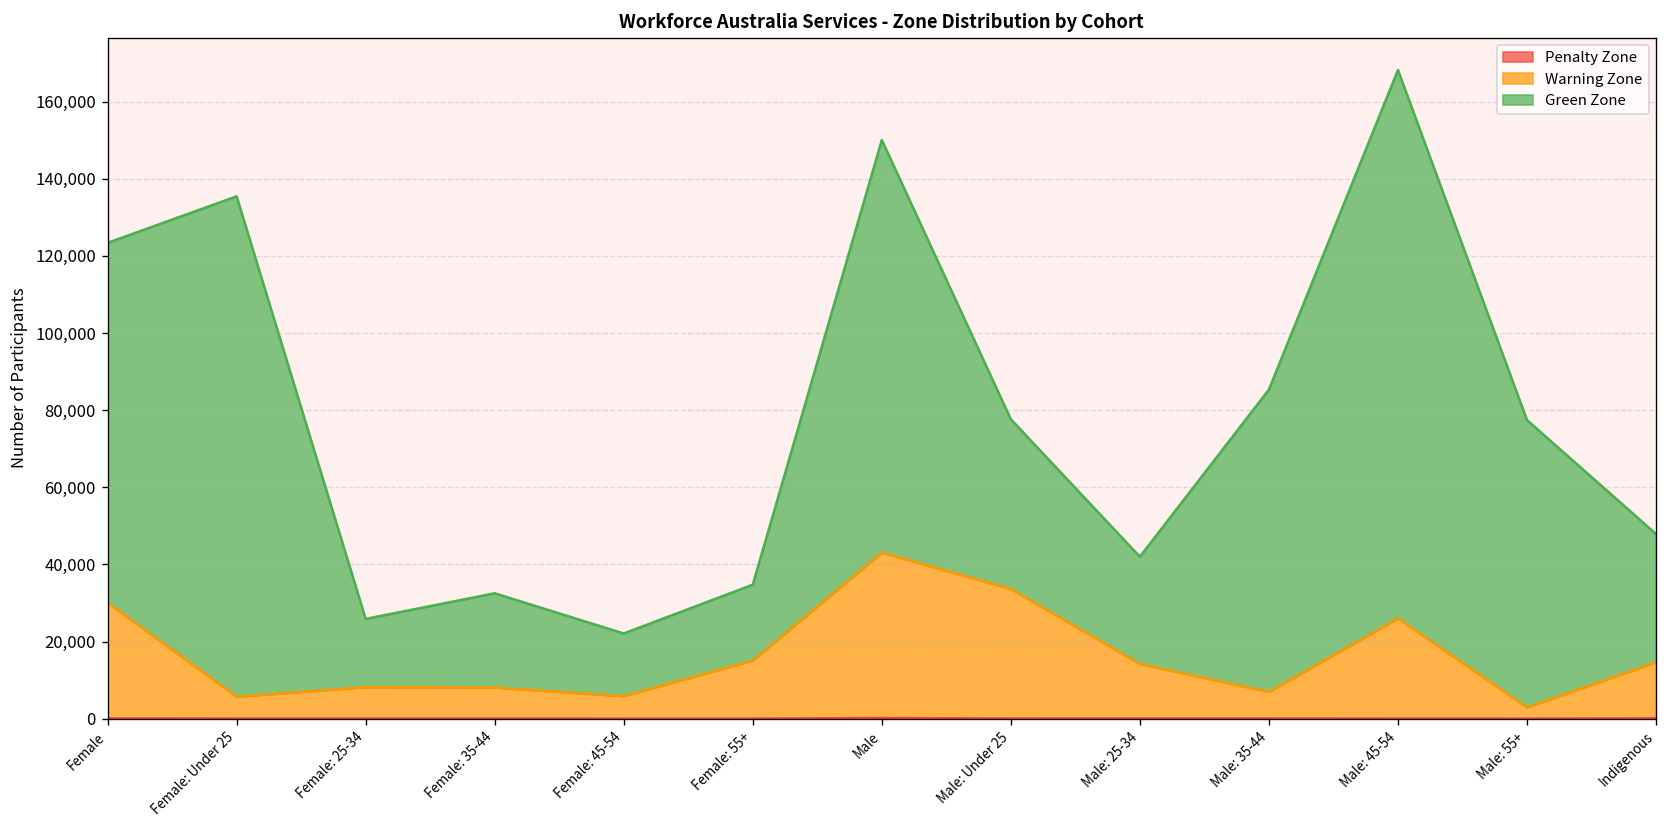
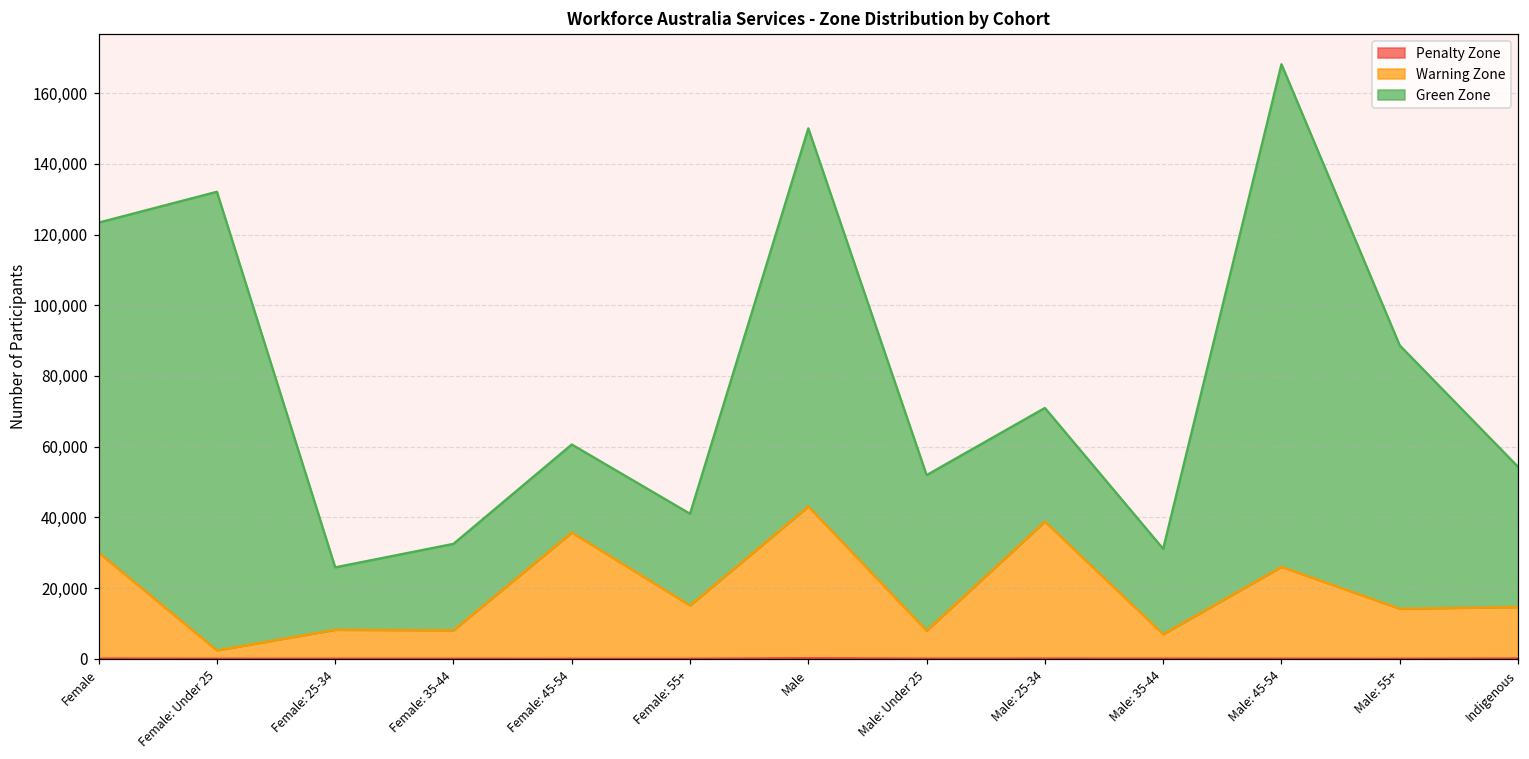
Warning Zone, Female: Under 25: 6,000 -> 2,000
Warning Zone, Female: 45-54: 6,000 -> 36,000
Green Zone, Female: 45-54: 16,000 -> 25,000
Green Zone, Female: 55+: 20,000 -> 26,000
Warning Zone, Male: Under 25: 34,000 -> 8,000
Warning Zone, Male: 25-34: 14,000 -> 39,000
Green Zone, Male: 25-34: 28,000 -> 32,000
Green Zone, Male: 35-44: 78,000 -> 24,000
Warning Zone, Male: 55+: 3,000 -> 14,000
Green Zone, Indigenous: 33,000 -> 40,000
